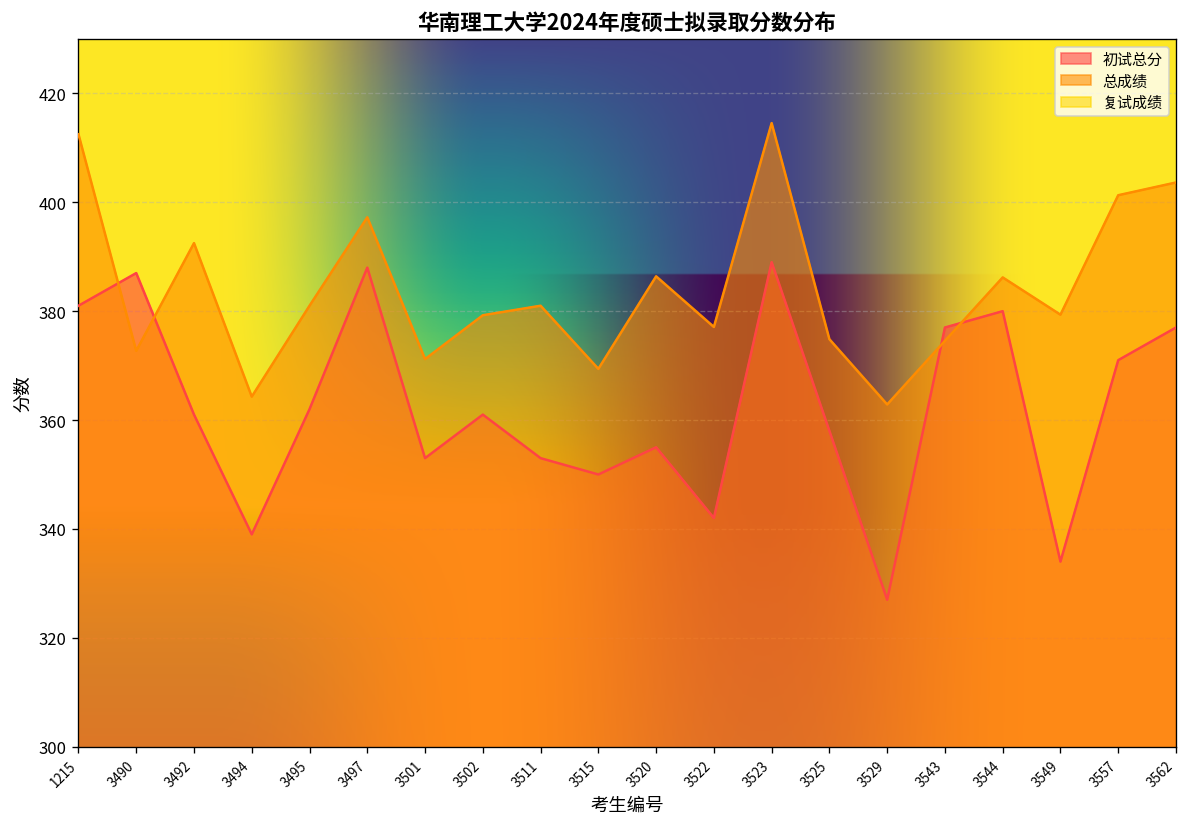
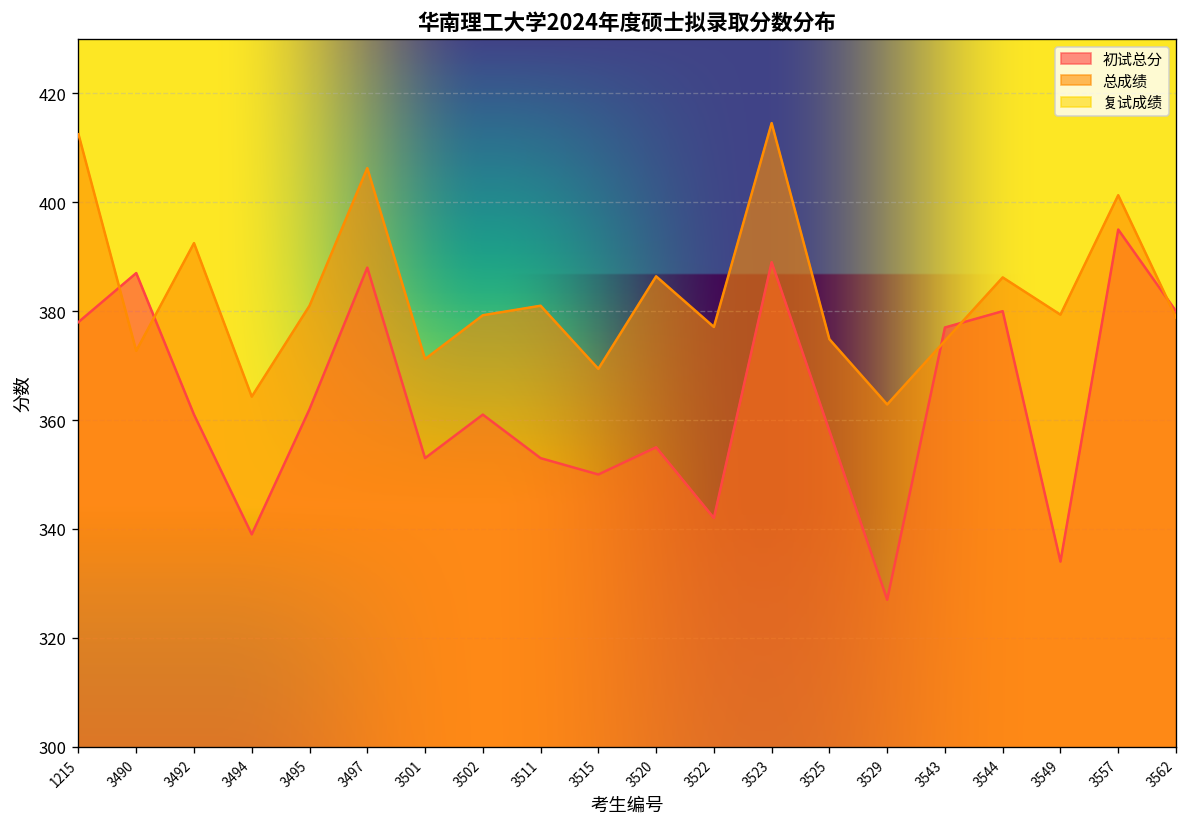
初试总分, 1215: 381 -> 378
总成绩, 3497: 397 -> 406
初试总分, 3557: 371 -> 395
初试总分, 3562: 377 -> 380
总成绩, 3562: 404 -> 379
